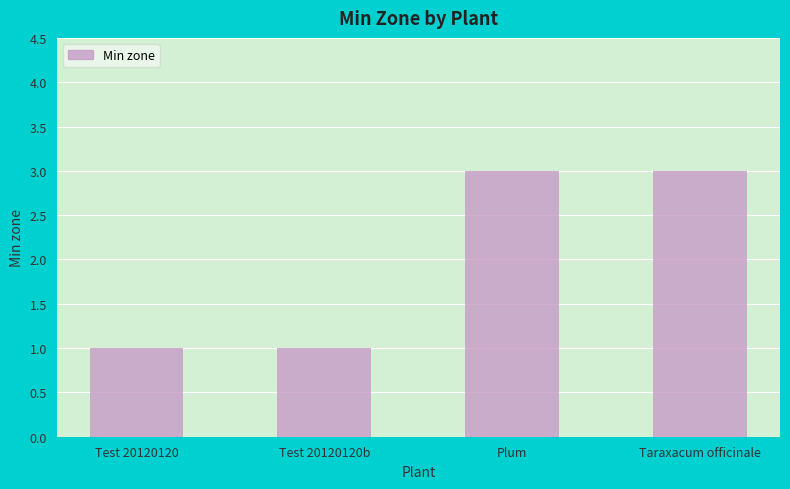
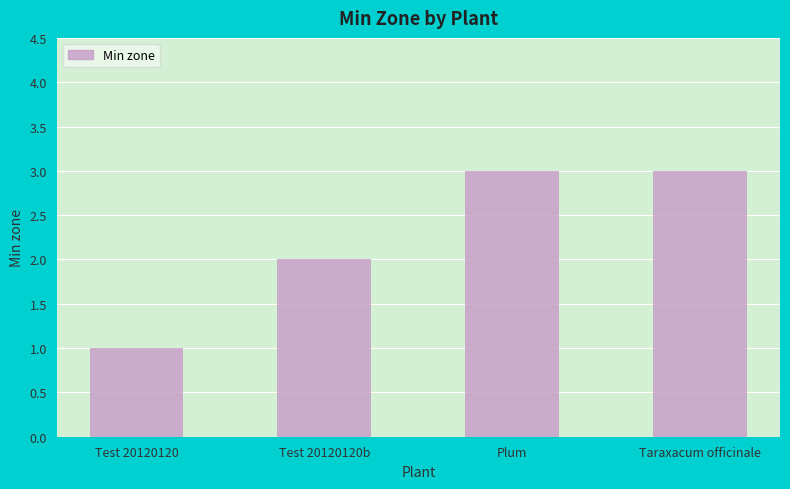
Test 20120120b: 1 -> 2
